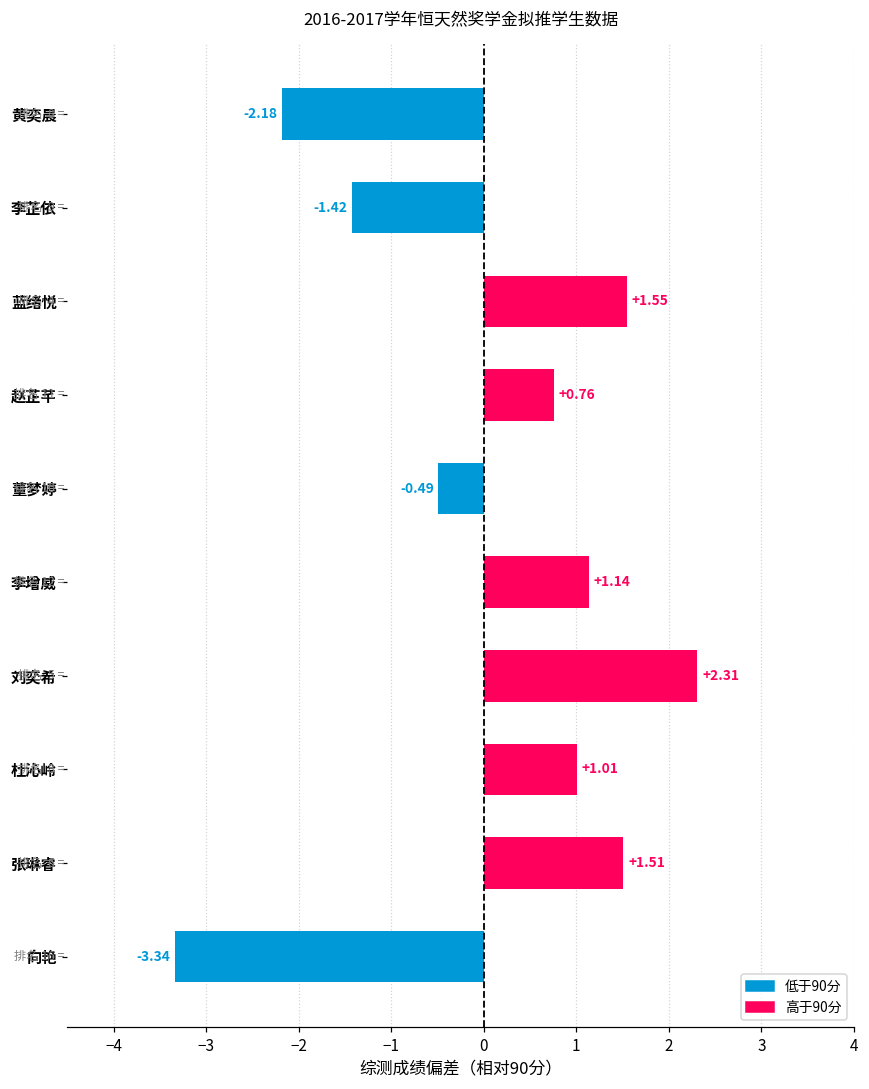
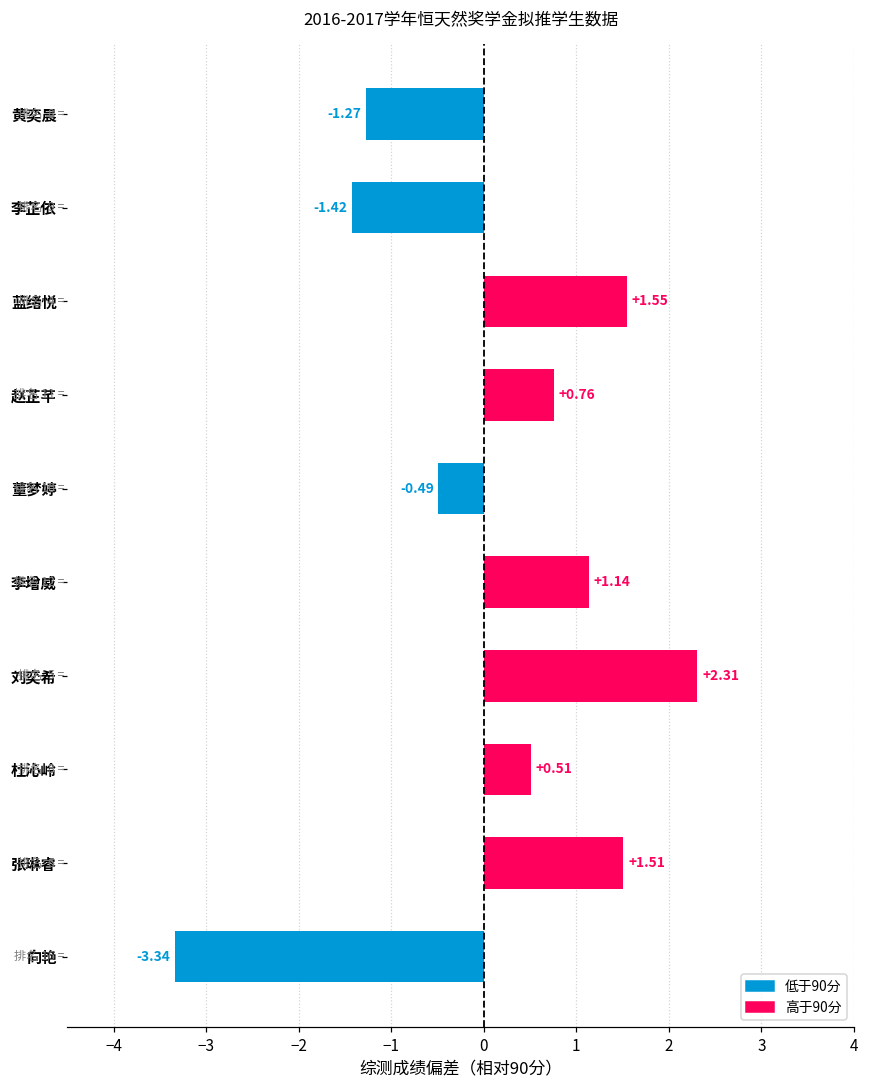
黄奕晨: -2.18 -> -1.27
杜沁岭: +1.01 -> +0.51
